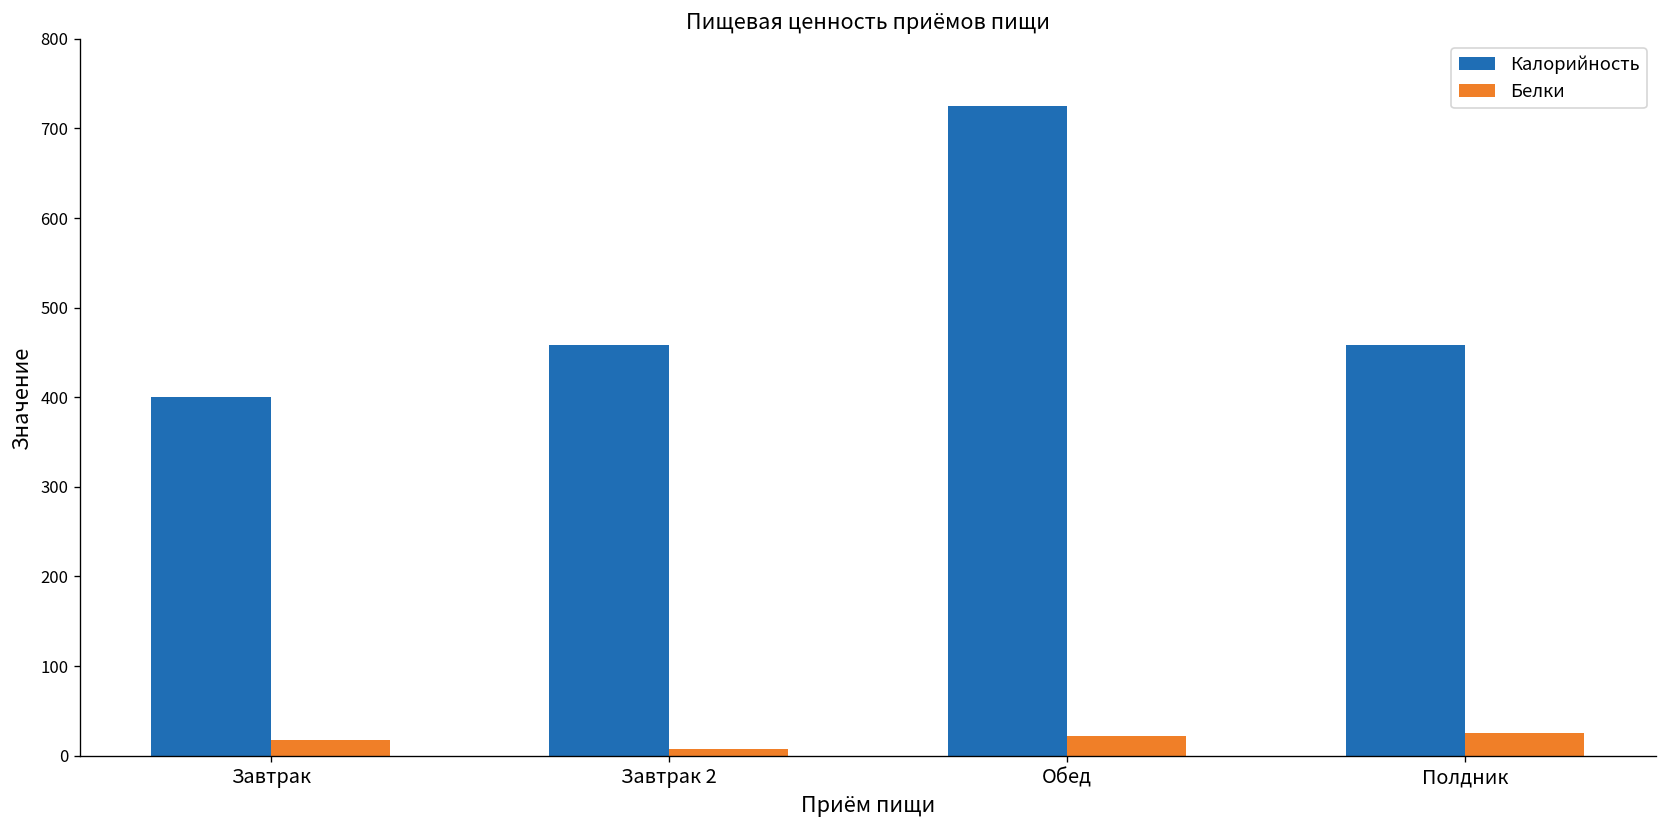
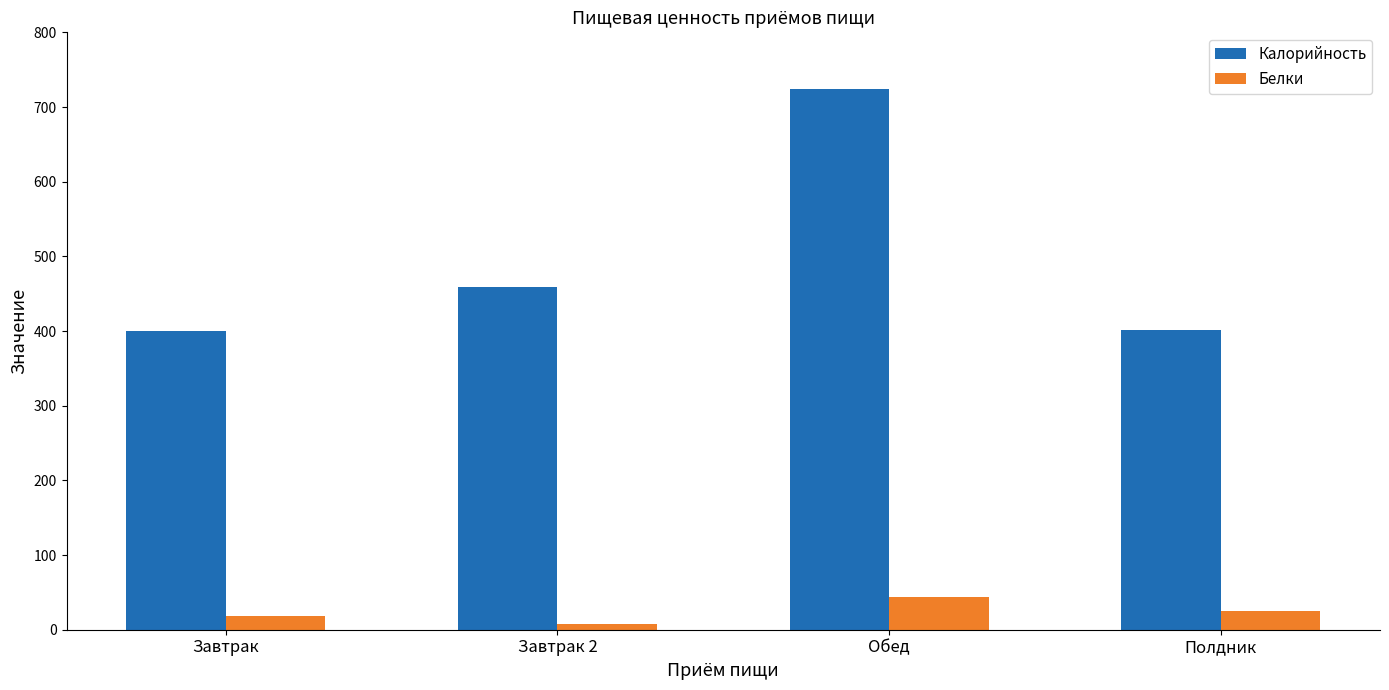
Белки, Обед: 20 -> 40
Калорийность, Полдник: 460 -> 400
